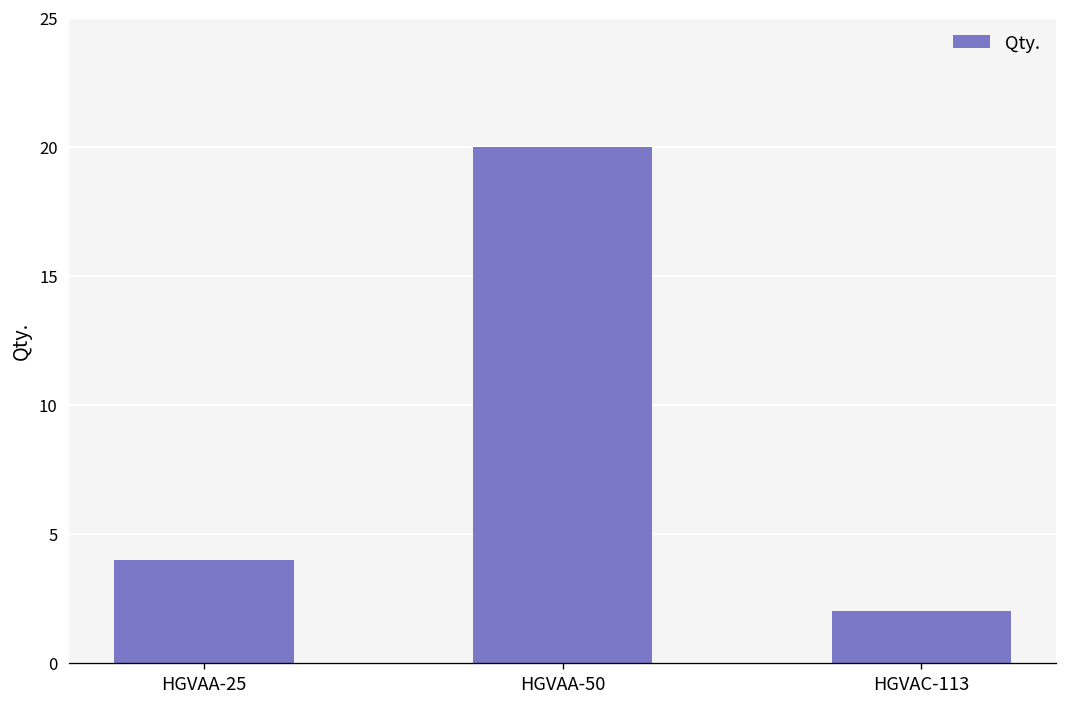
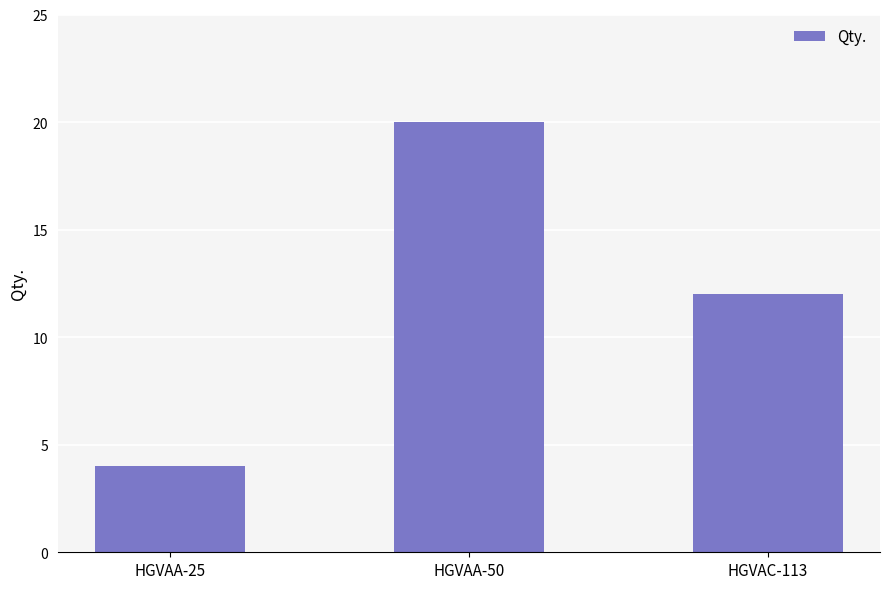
HGVAC-113: 2 -> 12
